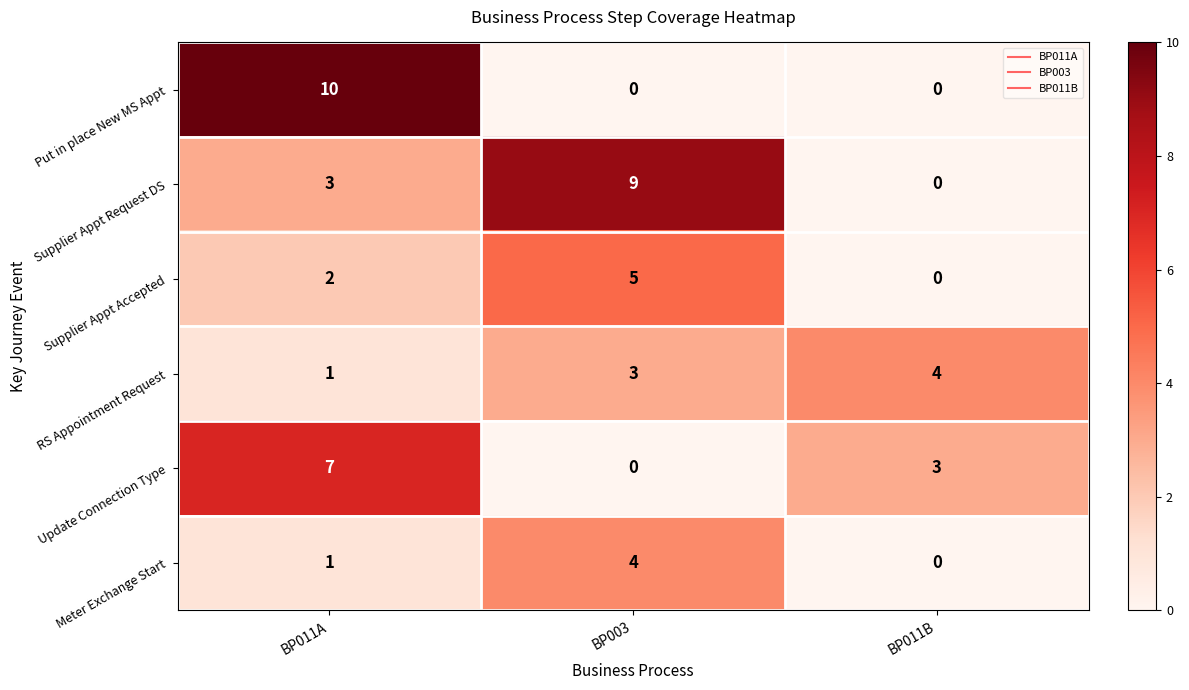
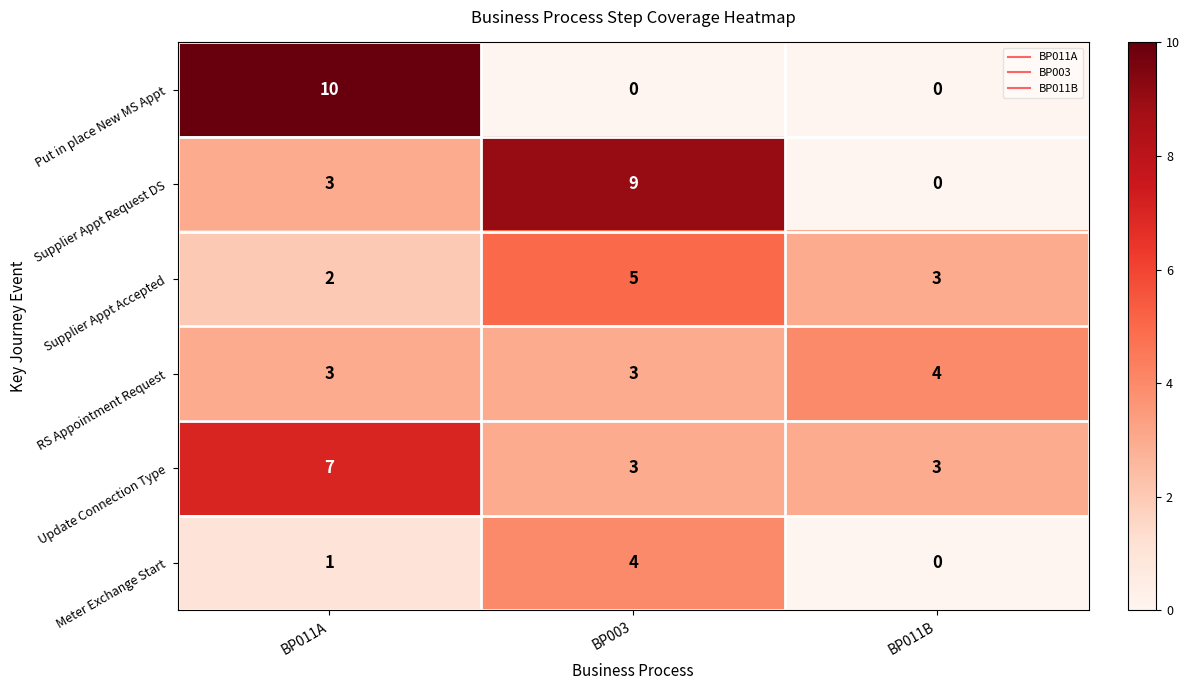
Supplier Appt Accepted, BP011B: 0 -> 3
RS Appointment Request, BP011A: 1 -> 3
Update Connection Type, BP003: 0 -> 3
